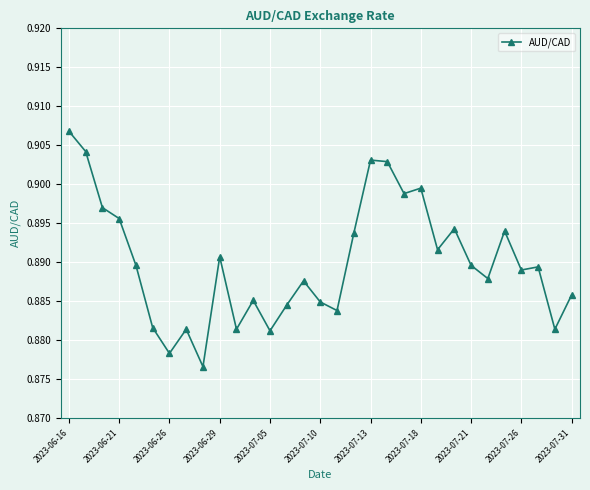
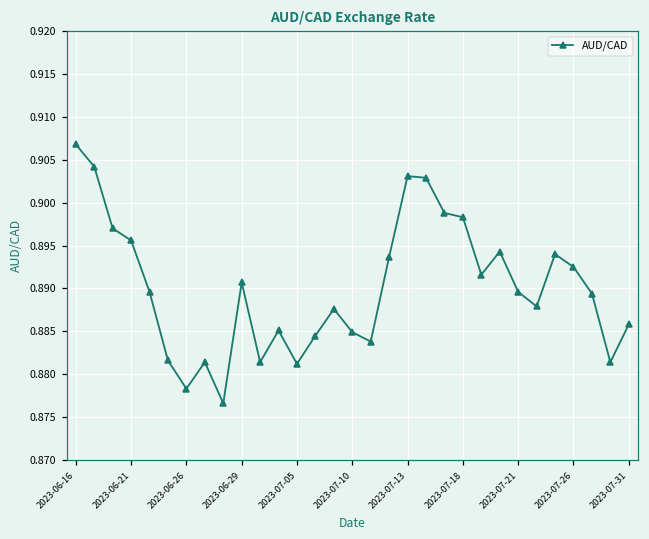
2023-07-18: 0.900 -> 0.898
2023-07-26: 0.889 -> 0.893
